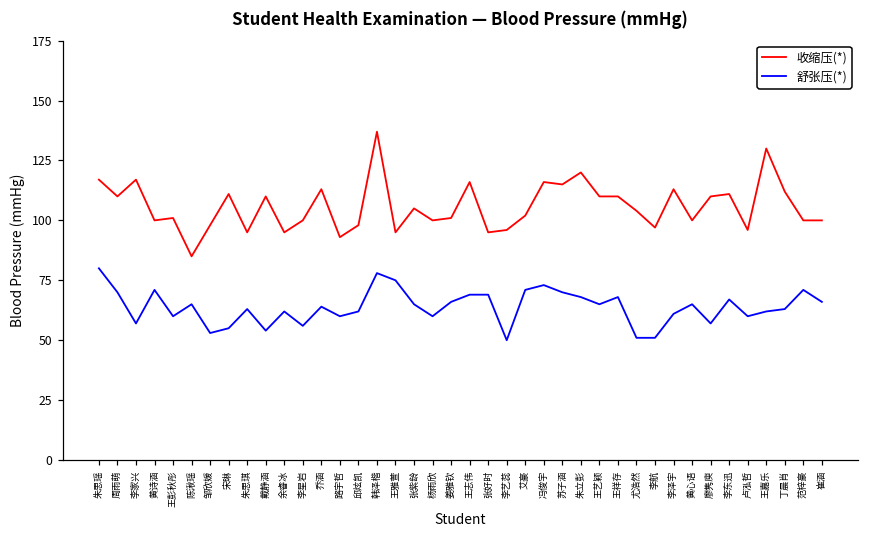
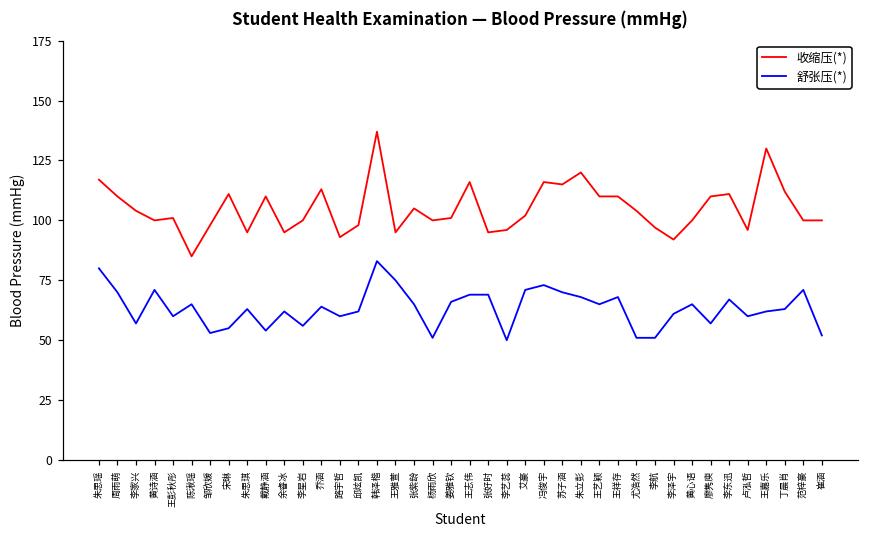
收缩压(*), 李家兴: 117 -> 104
舒张压(*), 韩泽楷: 78 -> 83
舒张压(*), 杨雨欣: 60 -> 51
收缩压(*), 李泽宇: 113 -> 92
舒张压(*), 崔涵: 66 -> 52
